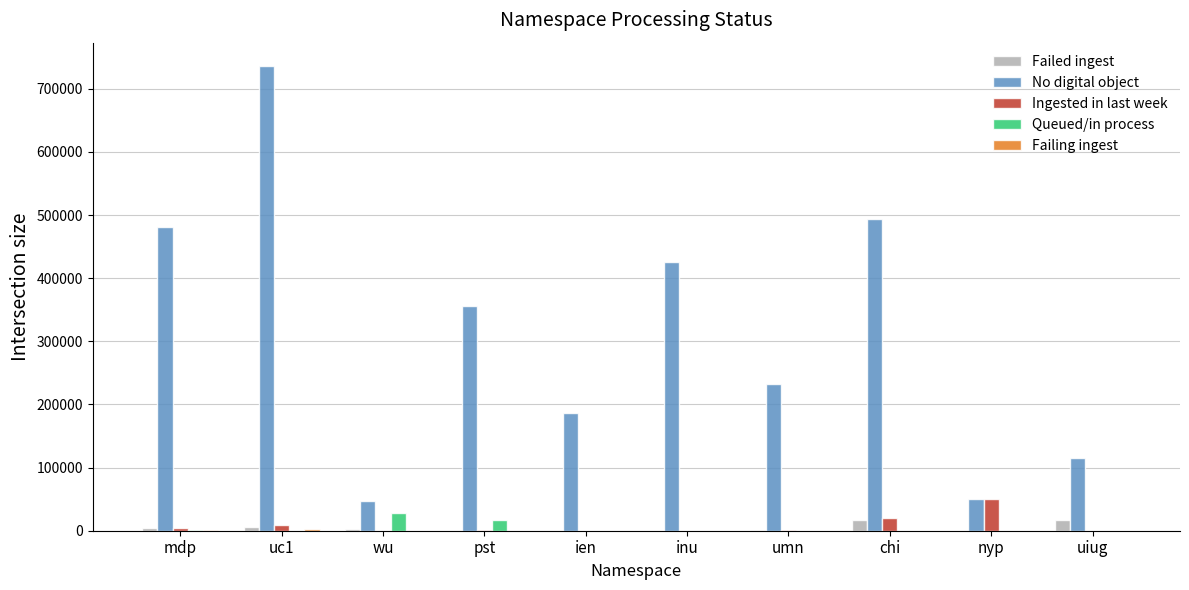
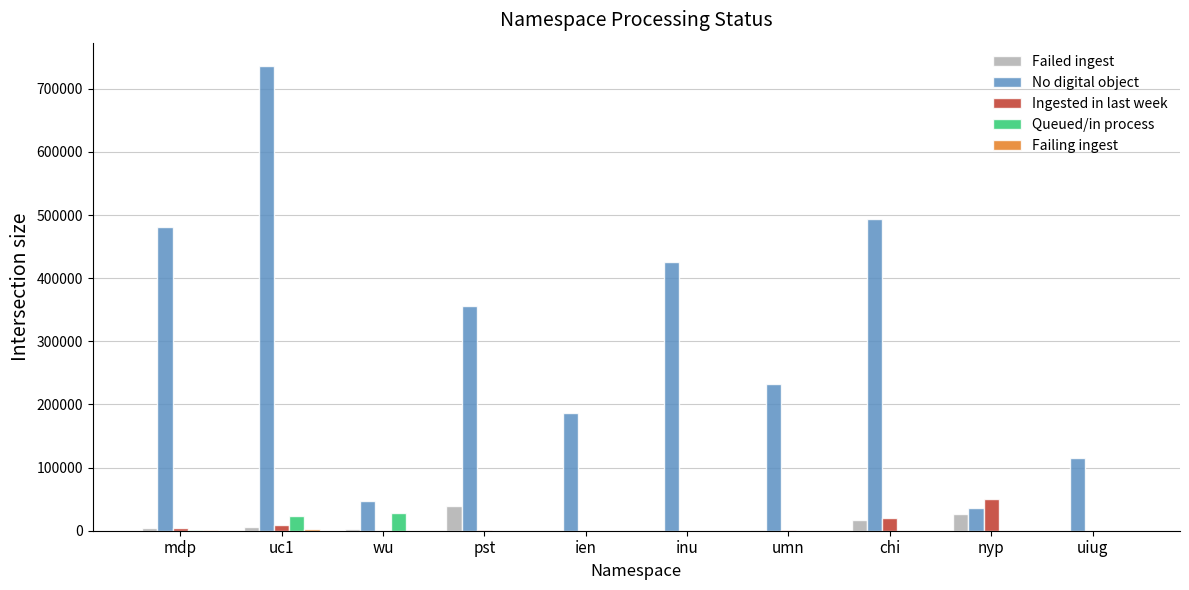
Queued/in process, uc1: 0 -> 20000
Failed ingest, pst: 0 -> 40000
Queued/in process, pst: 20000 -> 0
Failed ingest, nyp: 0 -> 30000
No digital object, nyp: 50000 -> 40000
Failed ingest, uiug: 20000 -> 0
